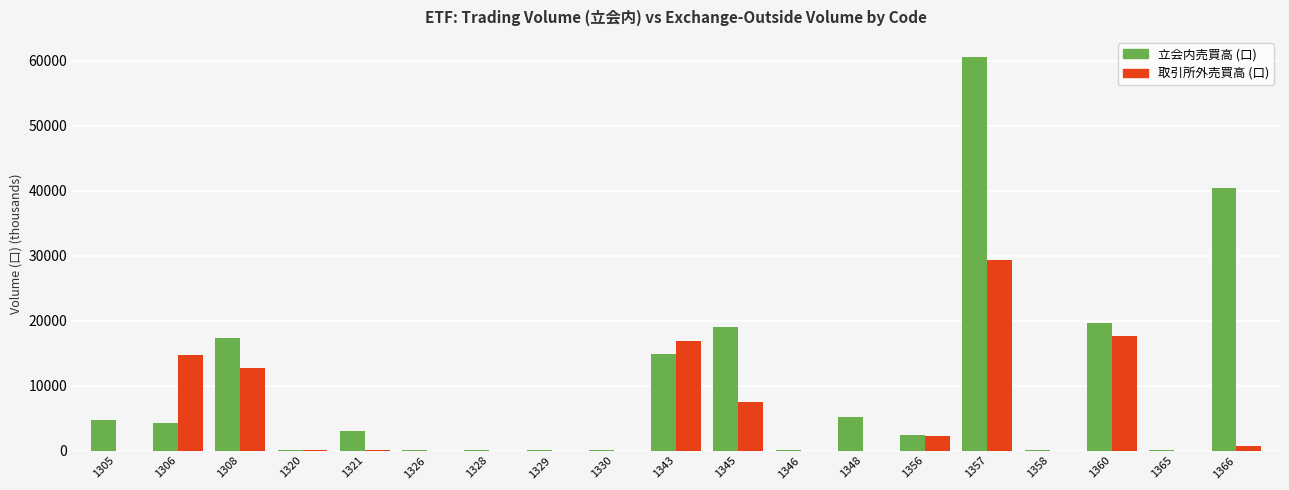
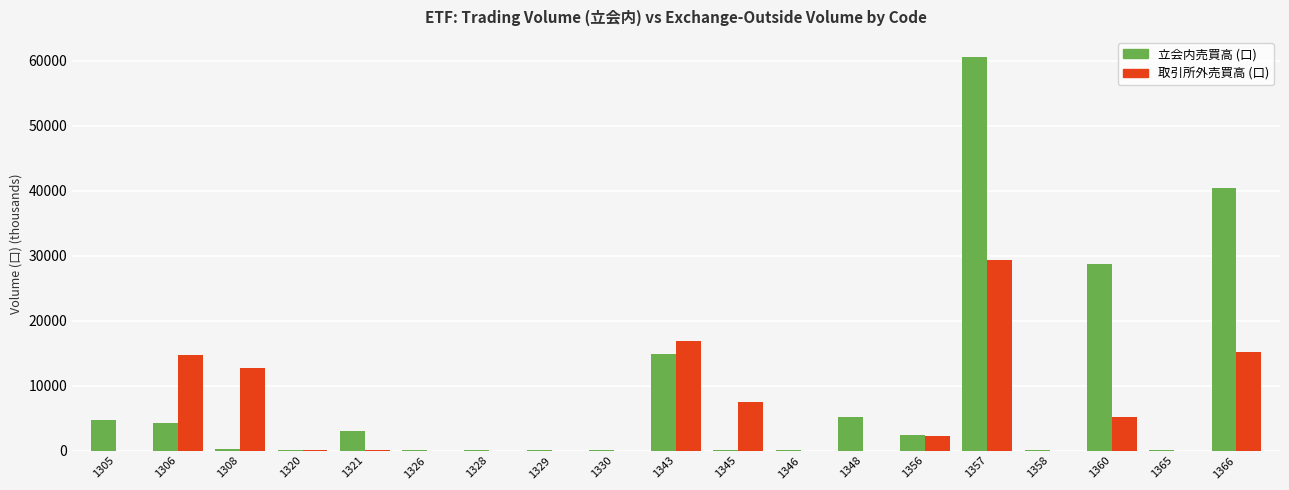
立会内売買高 (口), 1308: 17000 -> 0
立会内売買高 (口), 1345: 19000 -> 0
立会内売買高 (口), 1360: 20000 -> 29000
取引所外売買高 (口), 1360: 18000 -> 5000
取引所外売買高 (口), 1366: 1000 -> 15000
